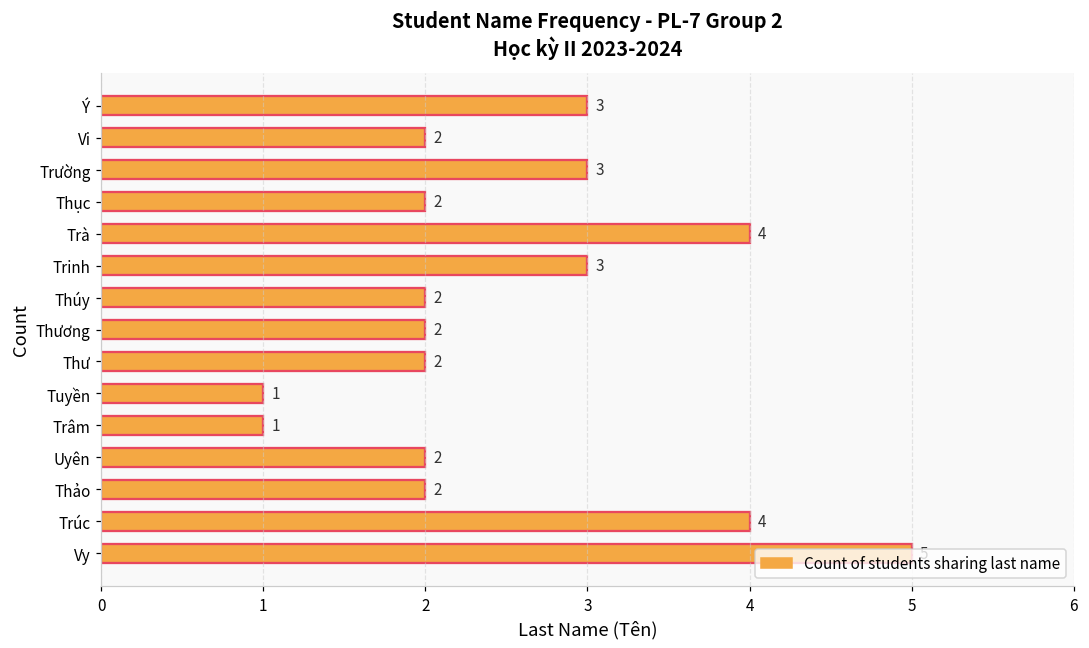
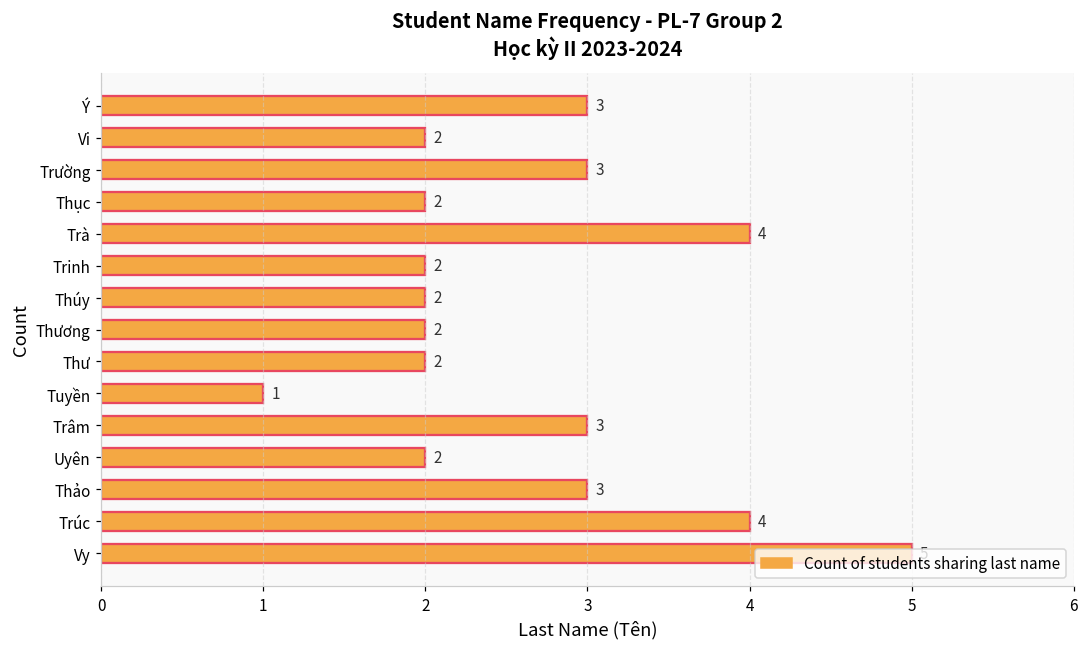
Trinh: 3 -> 2
Trâm: 1 -> 3
Thảo: 2 -> 3
